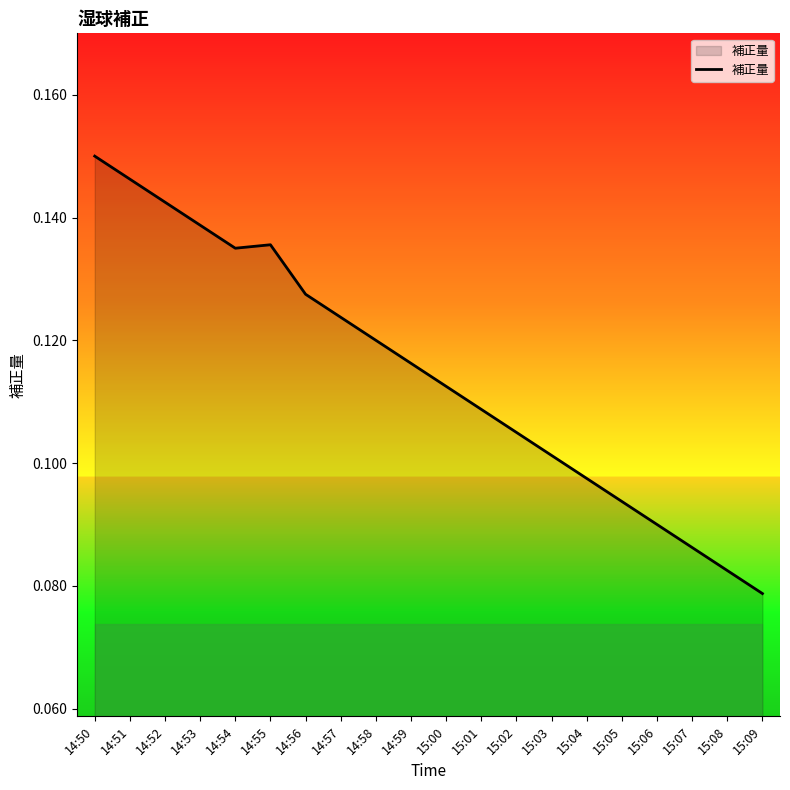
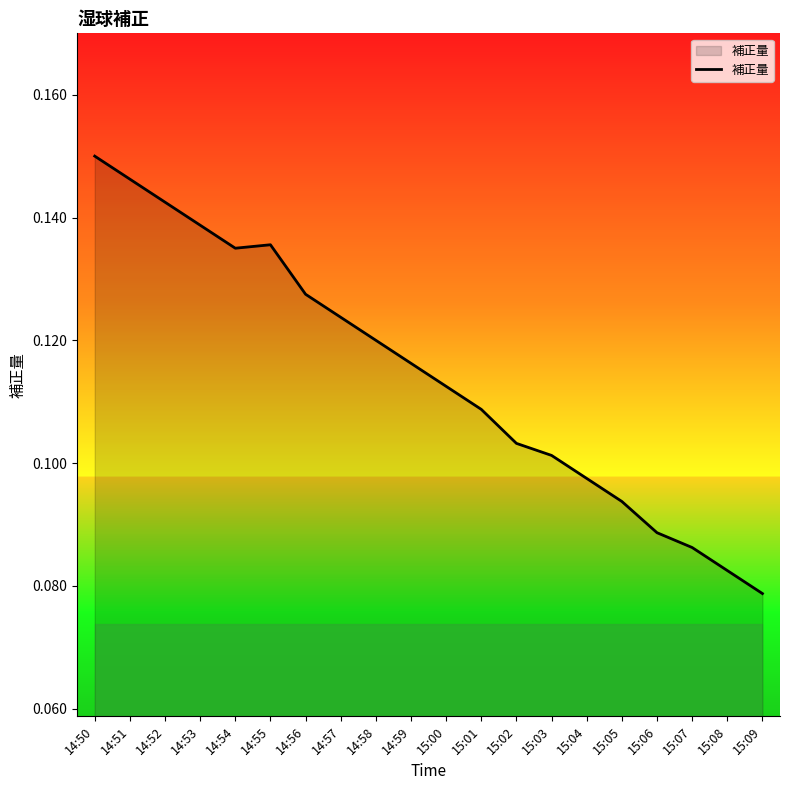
補正量, 15:02: 0.105 -> 0.103
補正量, 15:06: 0.090 -> 0.089
